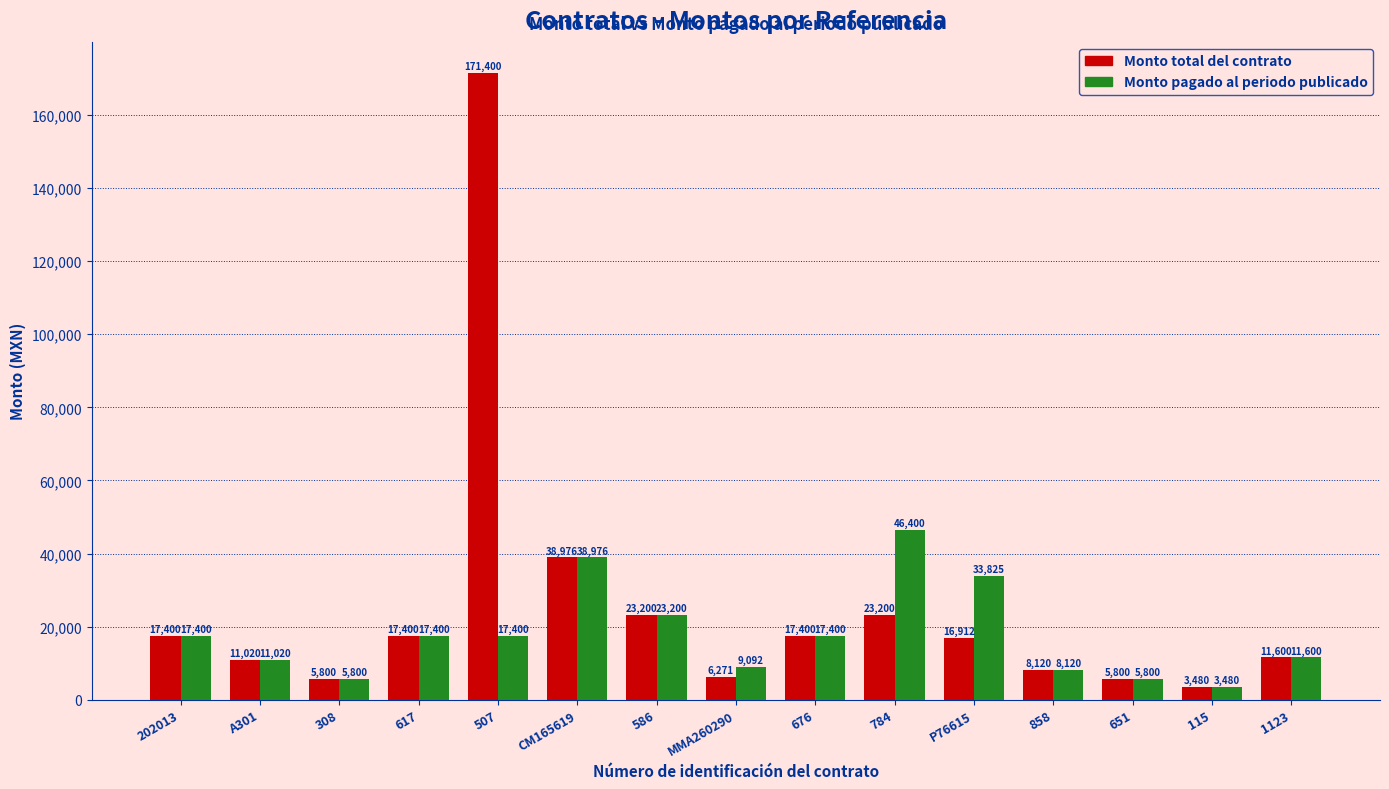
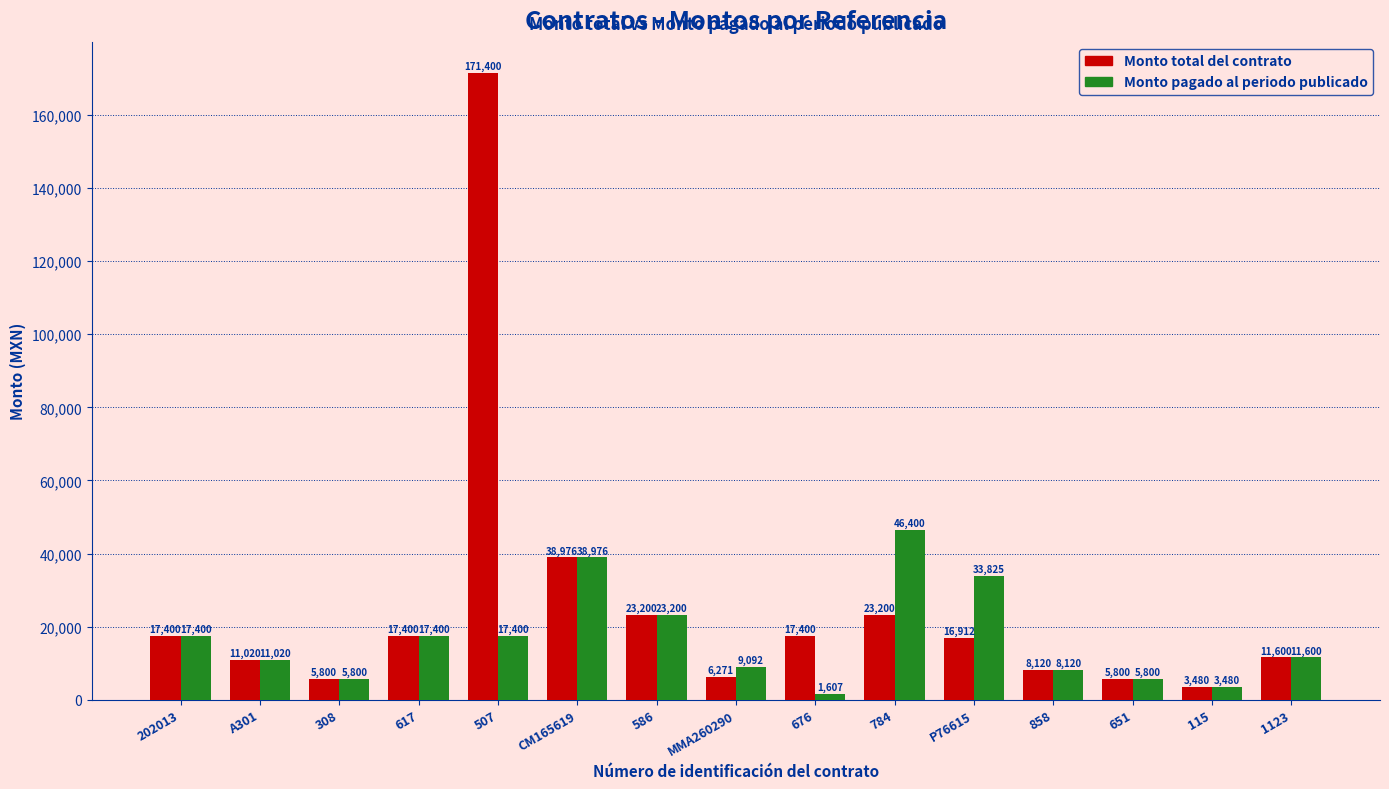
Monto pagado al periodo publicado, 676: 17,400 -> 1,607
